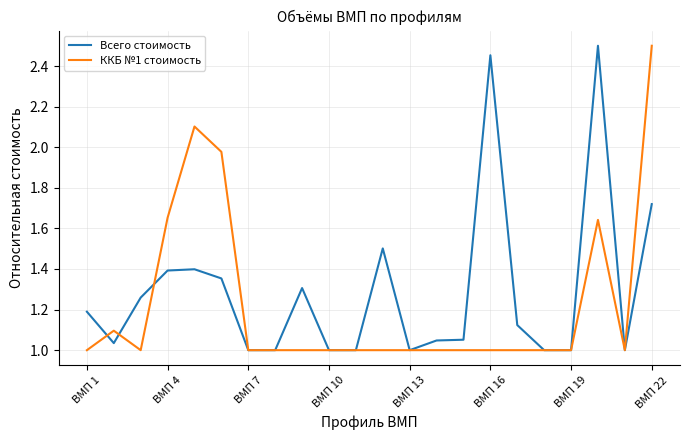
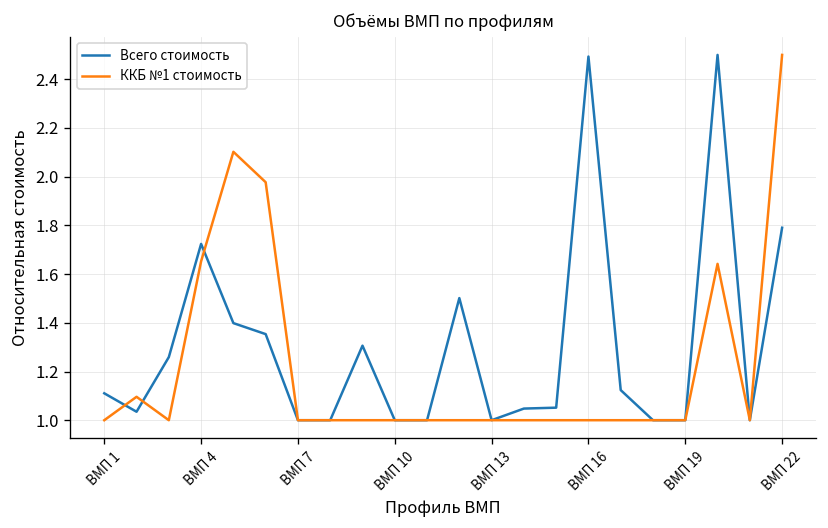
Всего стоимость, ВМП 1: 1.19 -> 1.11
Всего стоимость, ВМП 4: 1.39 -> 1.72
Всего стоимость, ВМП 16: 2.45 -> 2.49
Всего стоимость, ВМП 22: 1.72 -> 1.79
